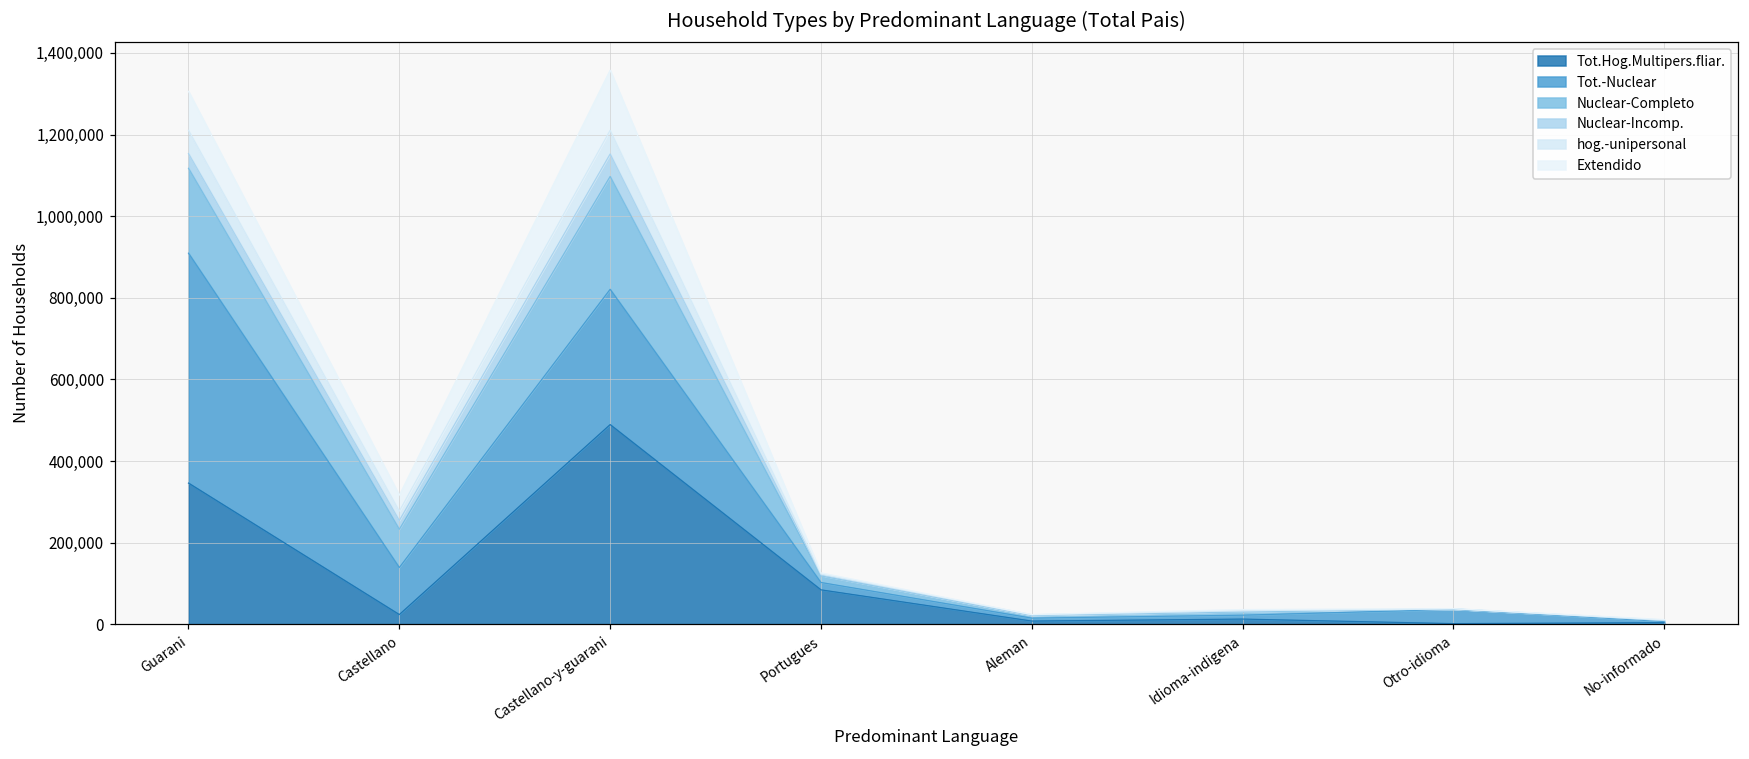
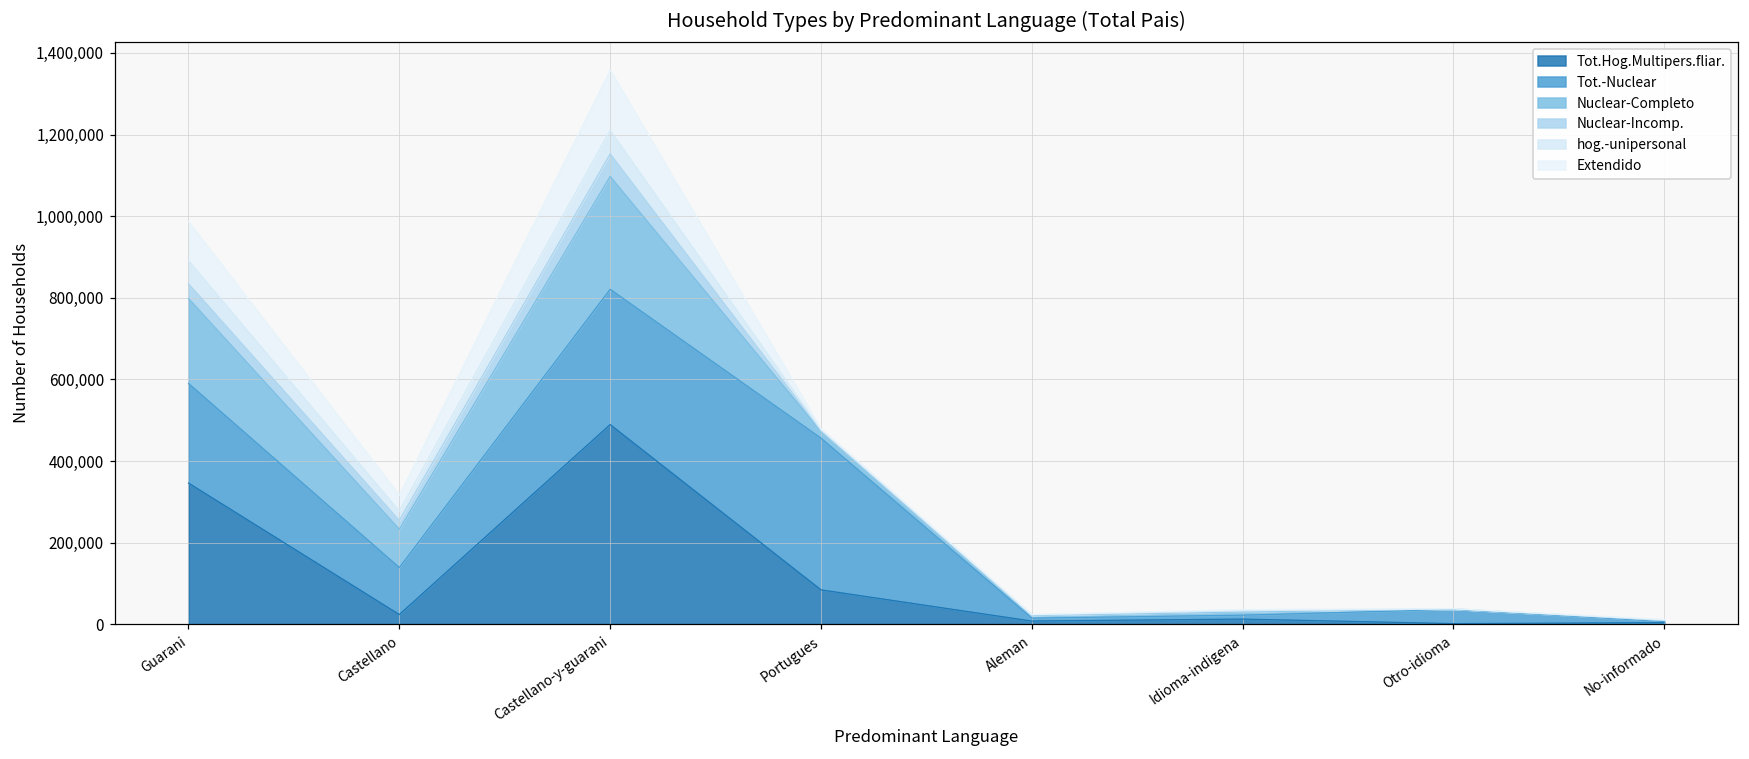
Tot.-Nuclear, Guarani: 560,000 -> 240,000
Tot.-Nuclear, Portugues: 20,000 -> 370,000
